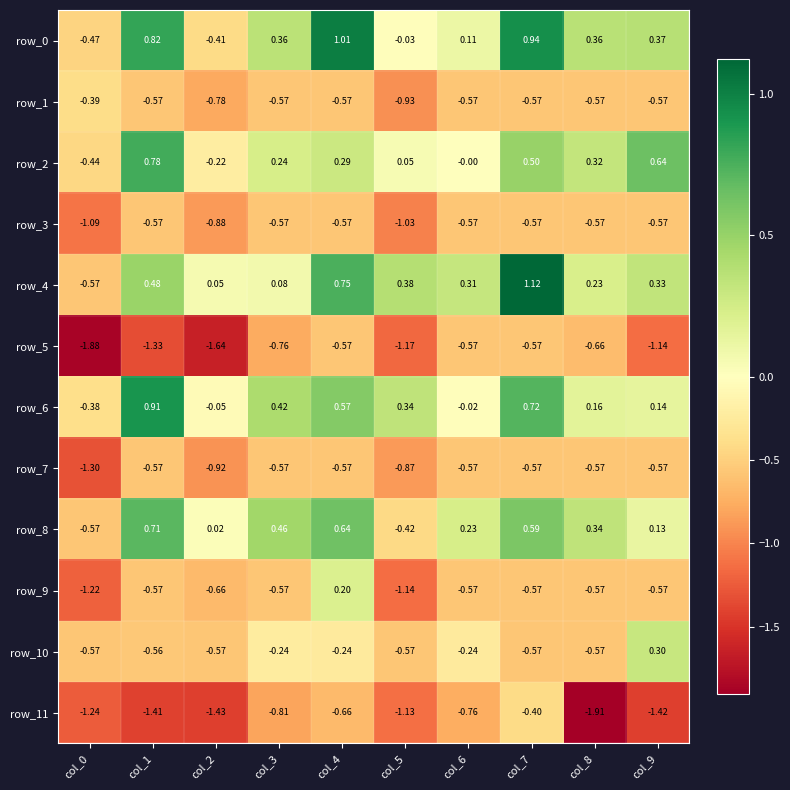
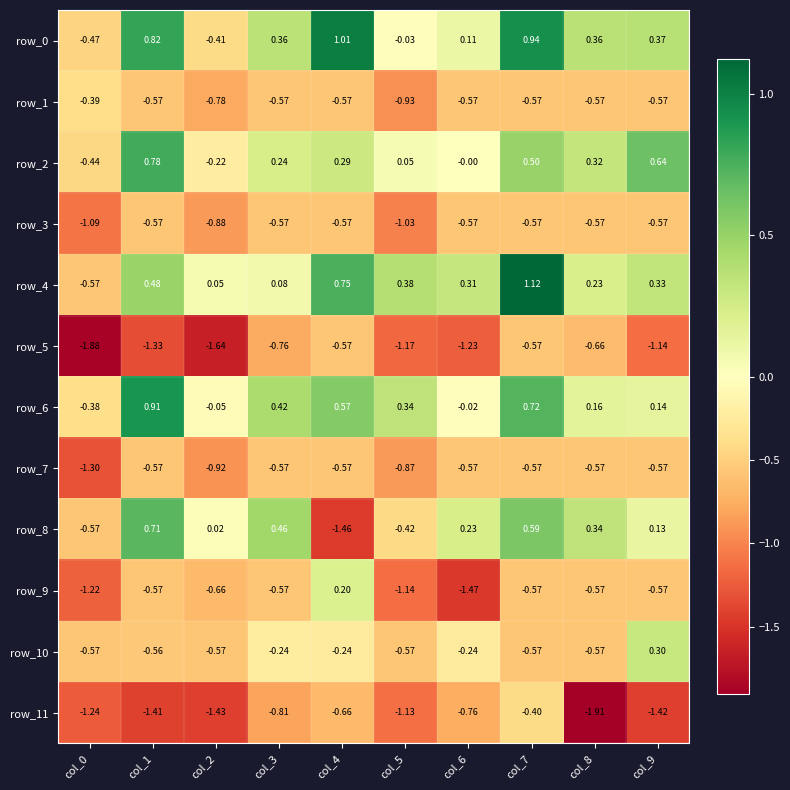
row_5, col_6: -0.57 -> -1.23
row_8, col_4: 0.64 -> -1.46
row_9, col_6: -0.57 -> -1.47
